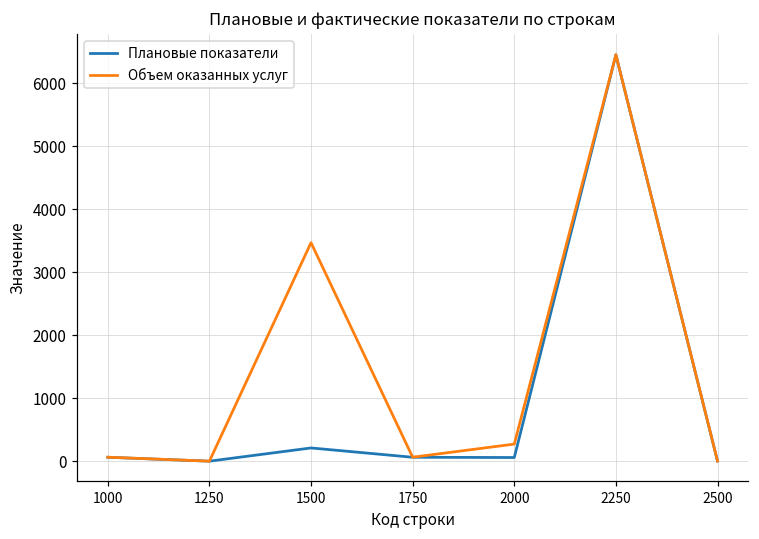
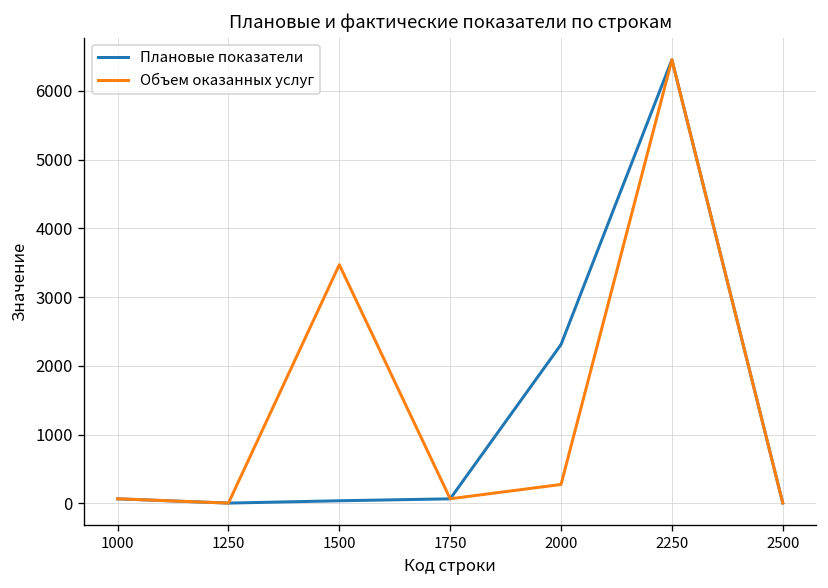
Плановые показатели, 1500: 200 -> 0
Плановые показатели, 2000: 100 -> 2300
